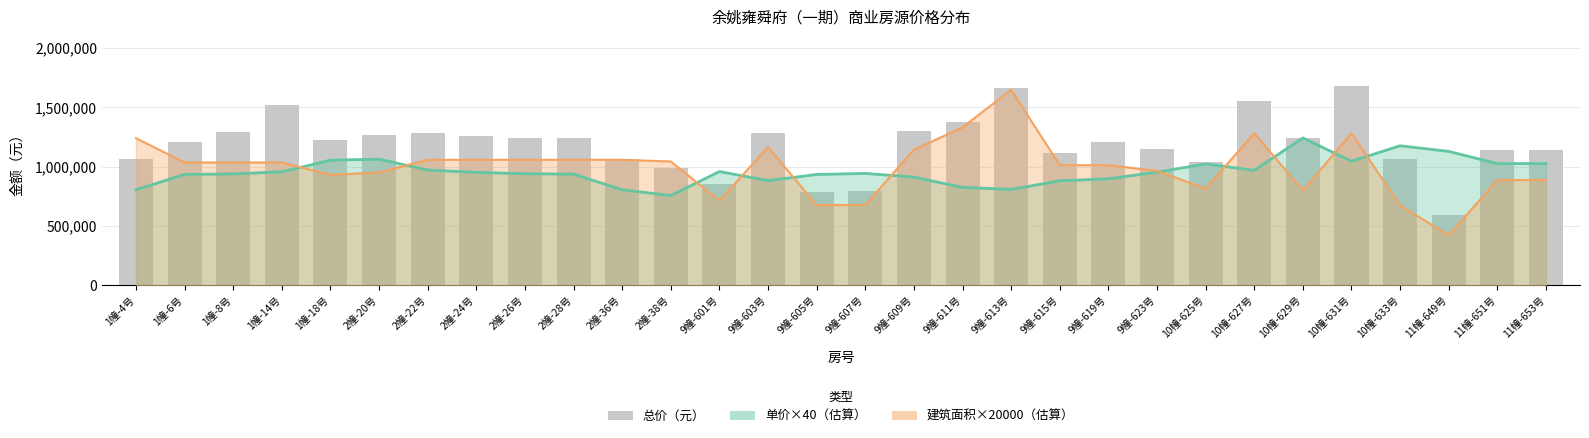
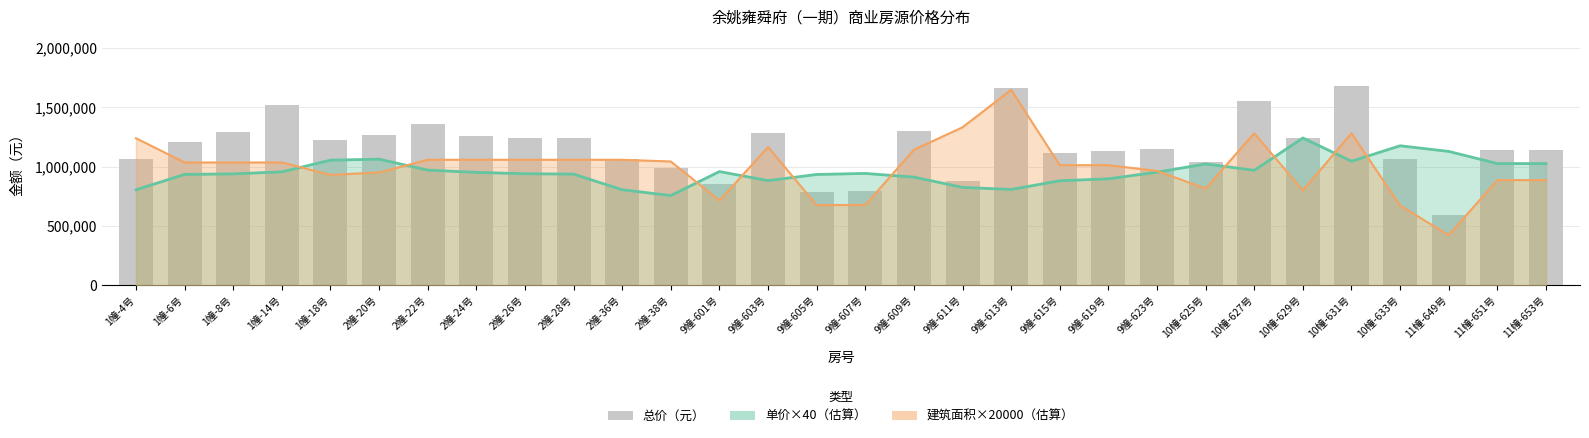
总价（元）, 2幢-22号: 1,280,000 -> 1,360,000
总价（元）, 9幢-611号: 1,370,000 -> 880,000
总价（元）, 9幢-619号: 1,210,000 -> 1,140,000
